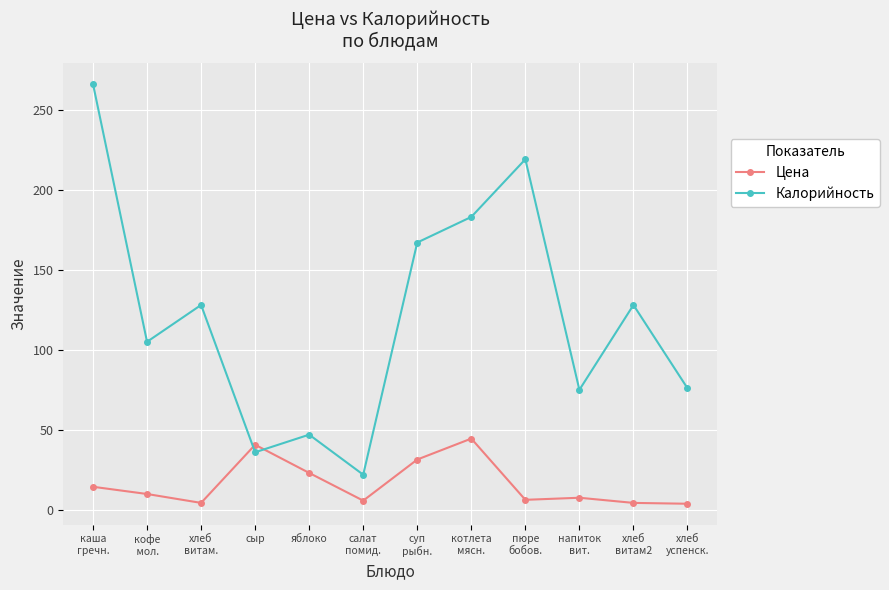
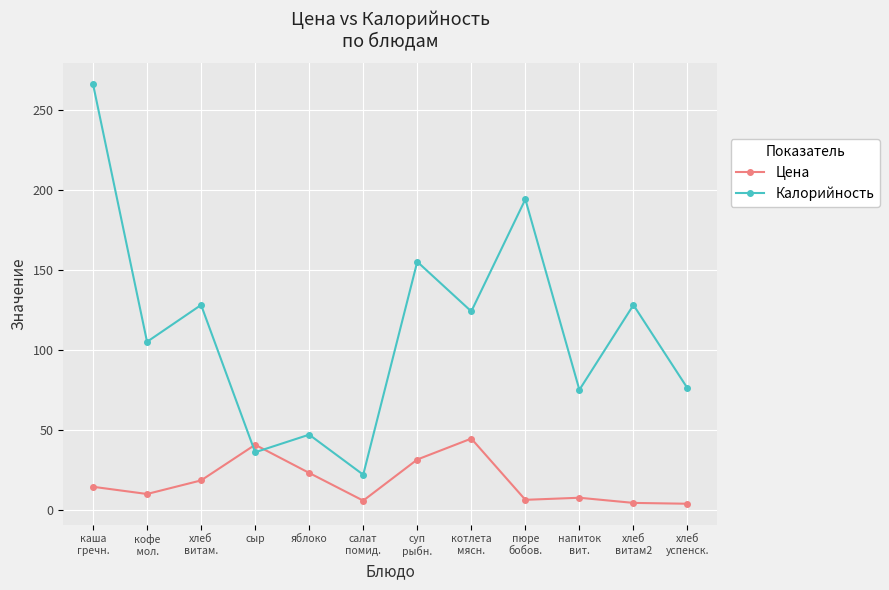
Цена, хлеб витам.: 4 -> 18
Калорийность, суп рыбн.: 167 -> 155
Калорийность, котлета мясн.: 183 -> 124
Калорийность, пюре бобов.: 219 -> 194
